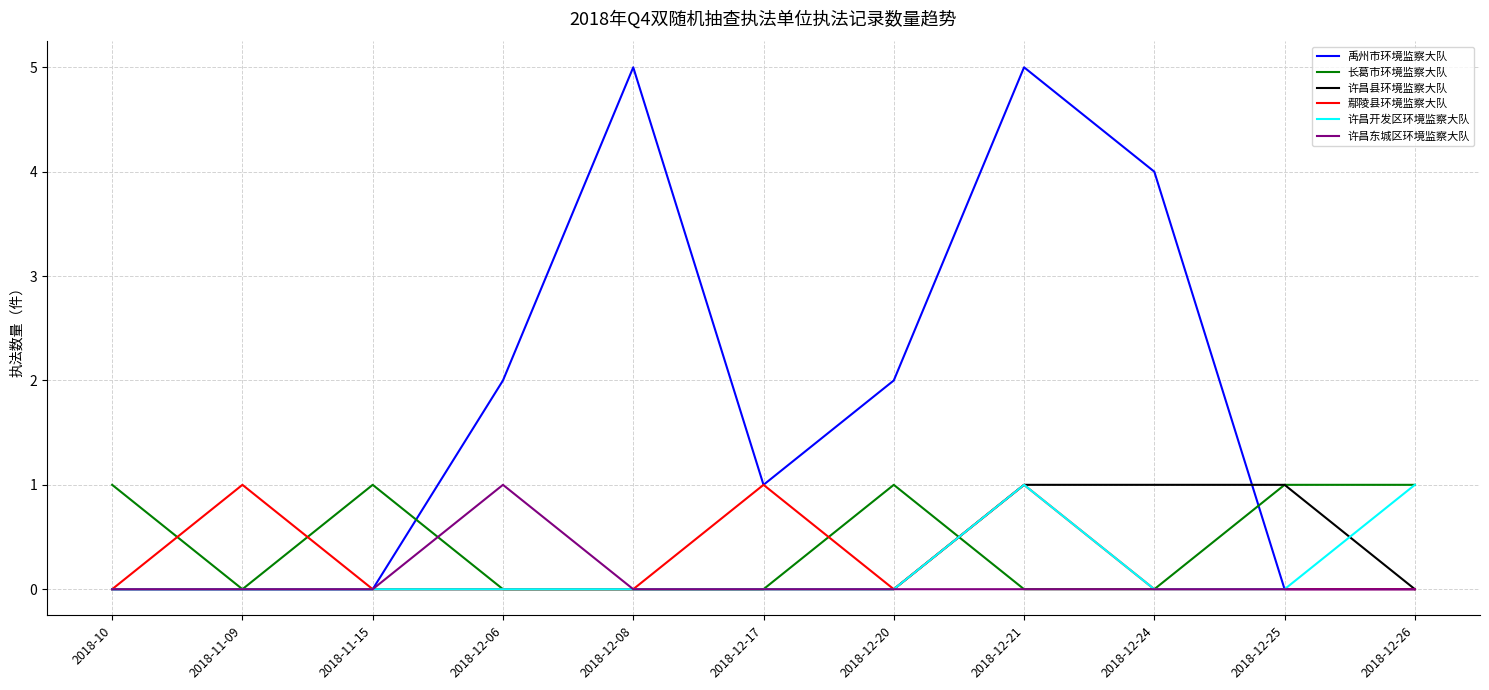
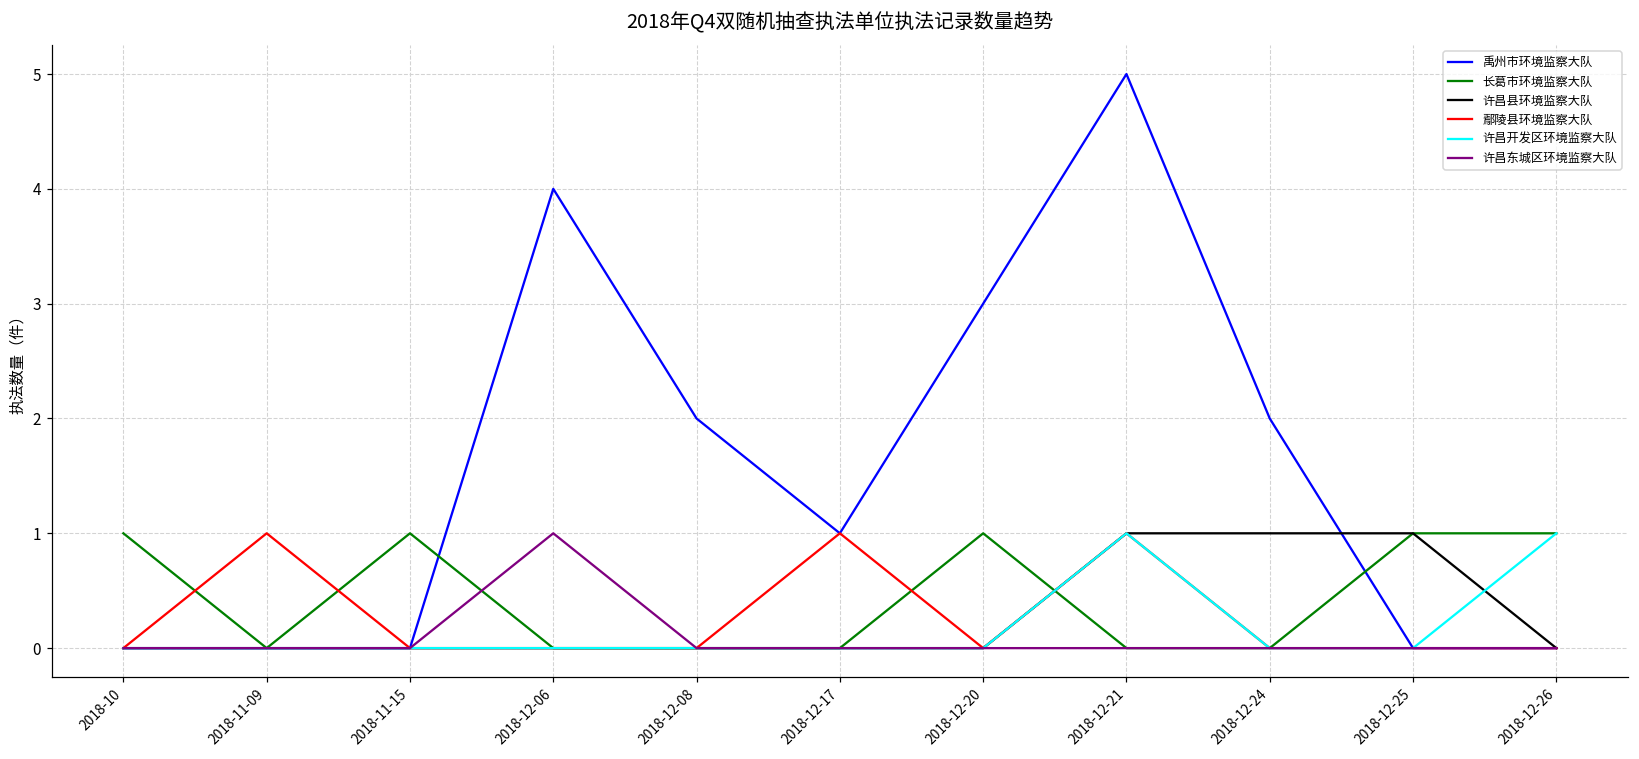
禹州市环境监察大队, 2018-12-06: 2 -> 4
禹州市环境监察大队, 2018-12-08: 5 -> 2
禹州市环境监察大队, 2018-12-20: 2 -> 3
禹州市环境监察大队, 2018-12-24: 4 -> 2
